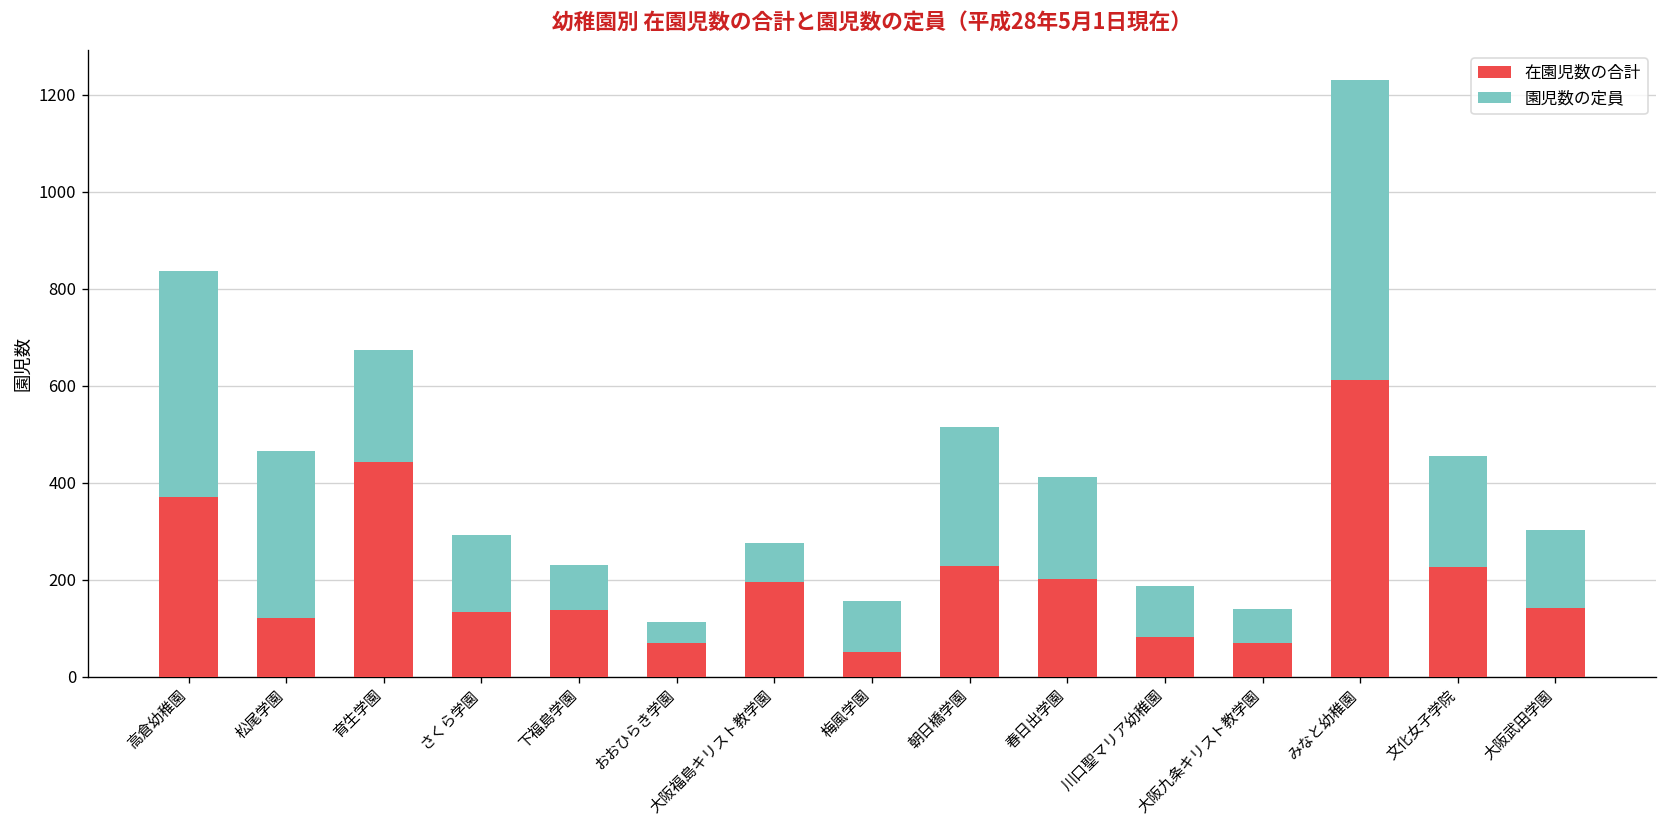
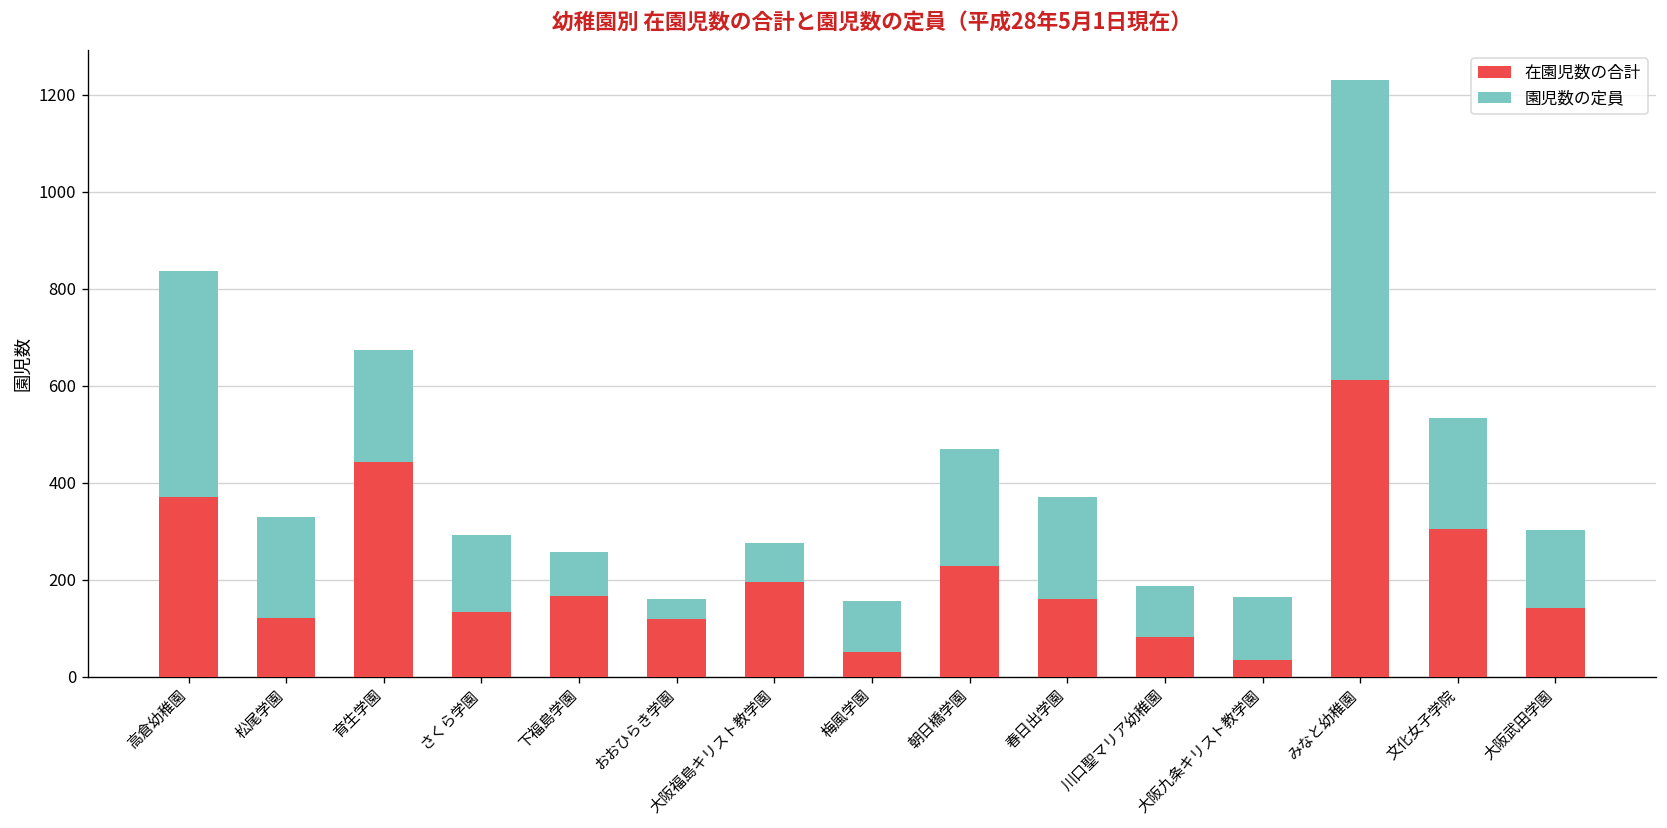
園児数の定員, 松尾学園: 350 -> 210
在園児数の合計, 下福島学園: 140 -> 170
在園児数の合計, おおひらき学園: 70 -> 120
園児数の定員, 朝日橋学園: 290 -> 240
在園児数の合計, 春日出学園: 200 -> 160
在園児数の合計, 大阪九条キリスト教学園: 70 -> 40
園児数の定員, 大阪九条キリスト教学園: 70 -> 130
在園児数の合計, 文化女子学院: 230 -> 310
